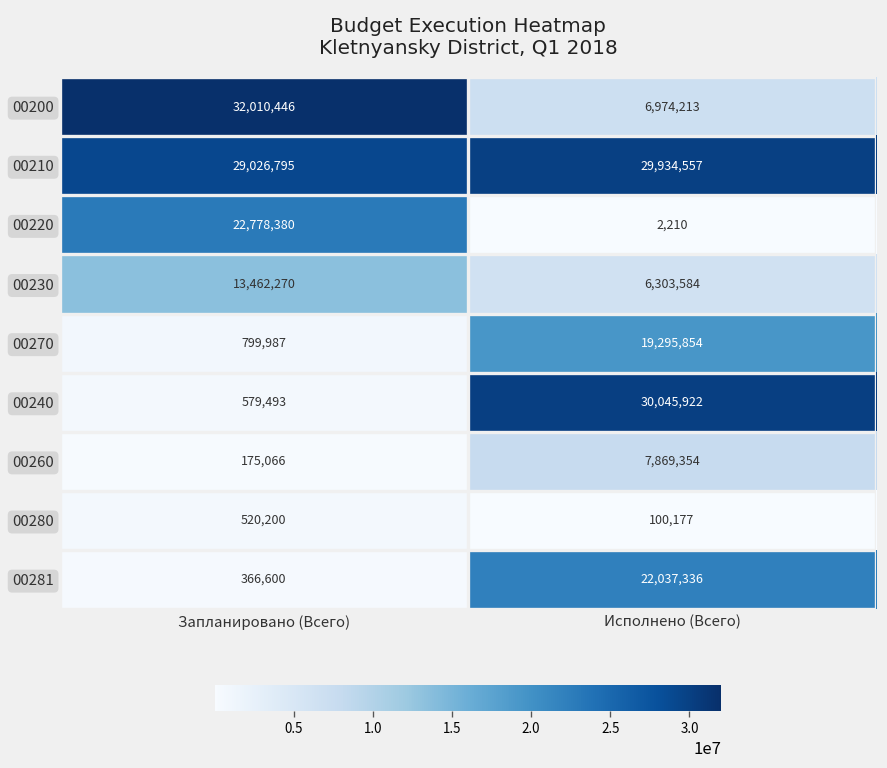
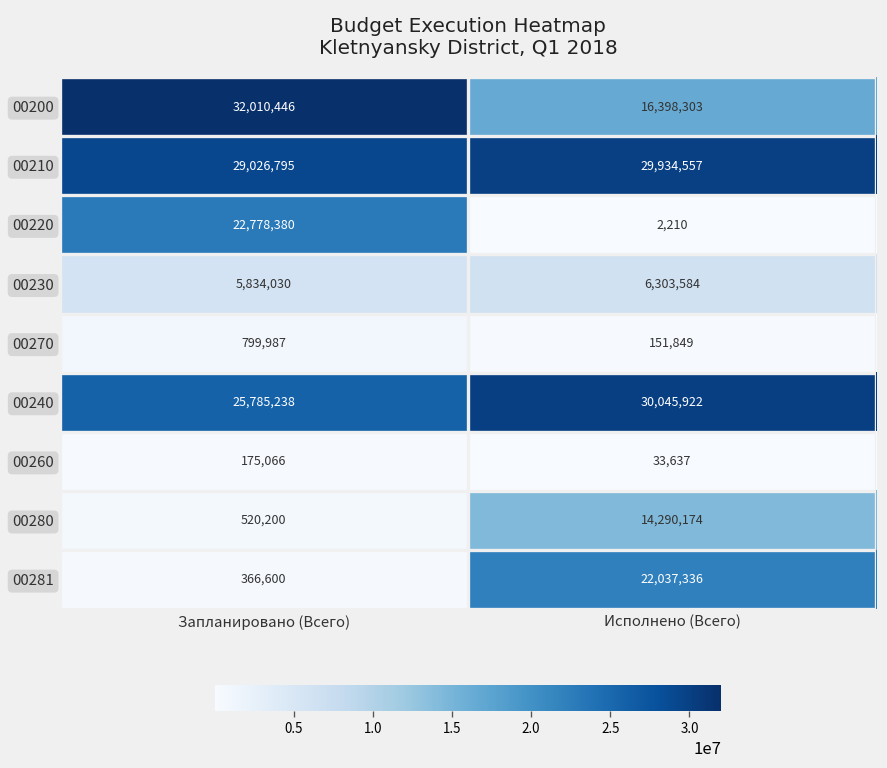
00200, Исполнено (Всего): 6,974,213 -> 16,398,303
00230, Запланировано (Всего): 13,462,270 -> 5,834,030
00270, Исполнено (Всего): 19,295,854 -> 151,849
00240, Запланировано (Всего): 579,493 -> 25,785,238
00260, Исполнено (Всего): 7,869,354 -> 33,637
00280, Исполнено (Всего): 100,177 -> 14,290,174
